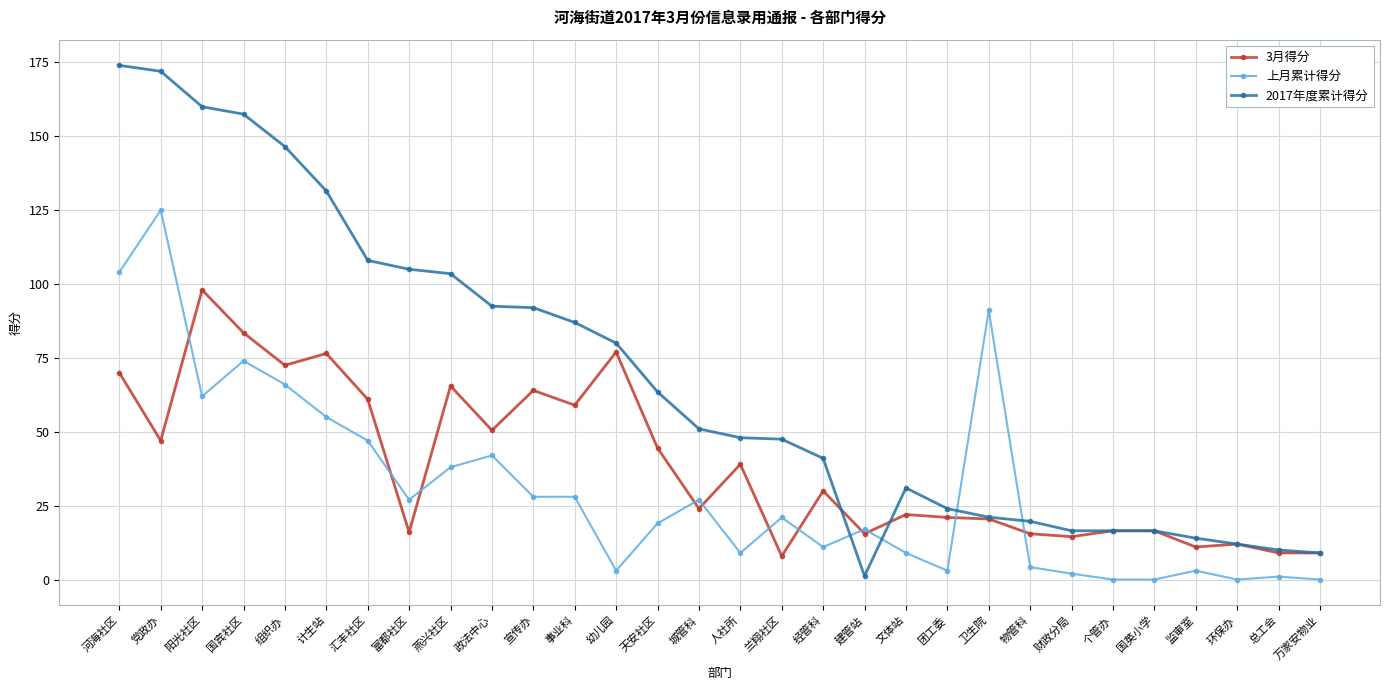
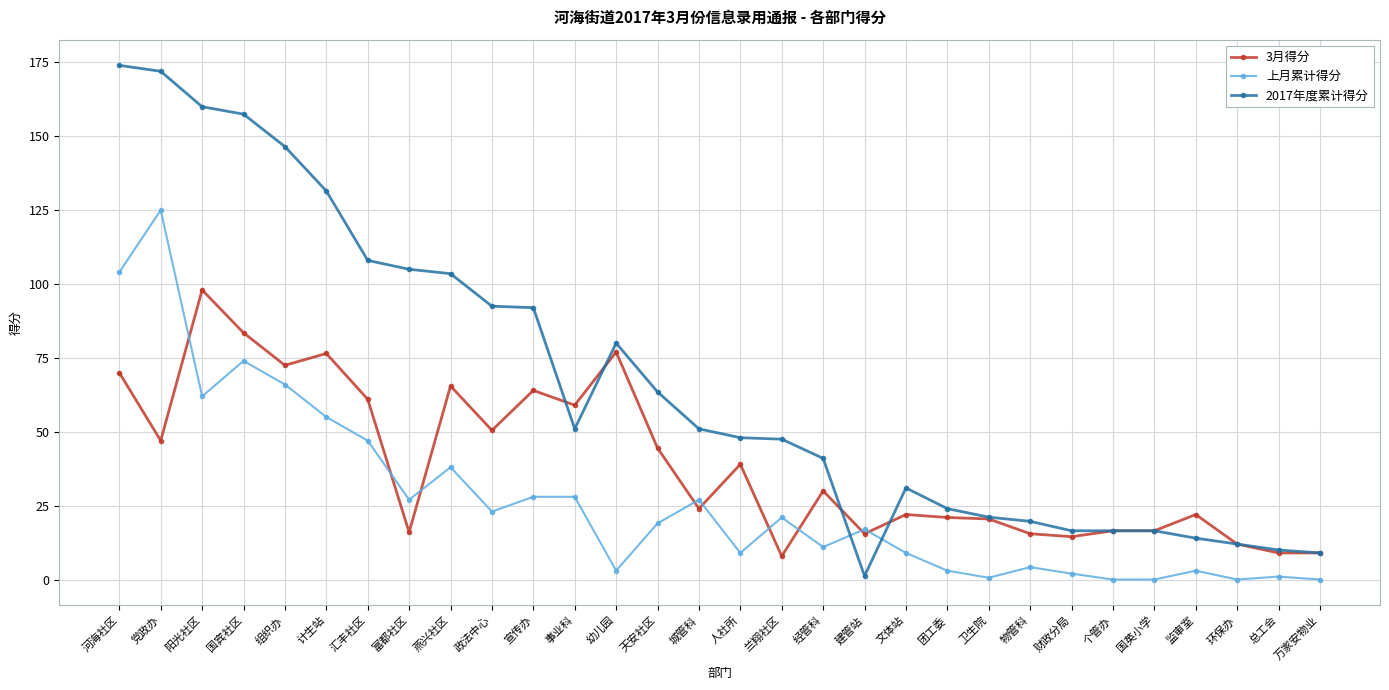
上月累计得分, 政法中心: 42 -> 23
2017年度累计得分, 事业科: 87 -> 51
上月累计得分, 卫生院: 91 -> 1
3月得分, 监审室: 11 -> 22
